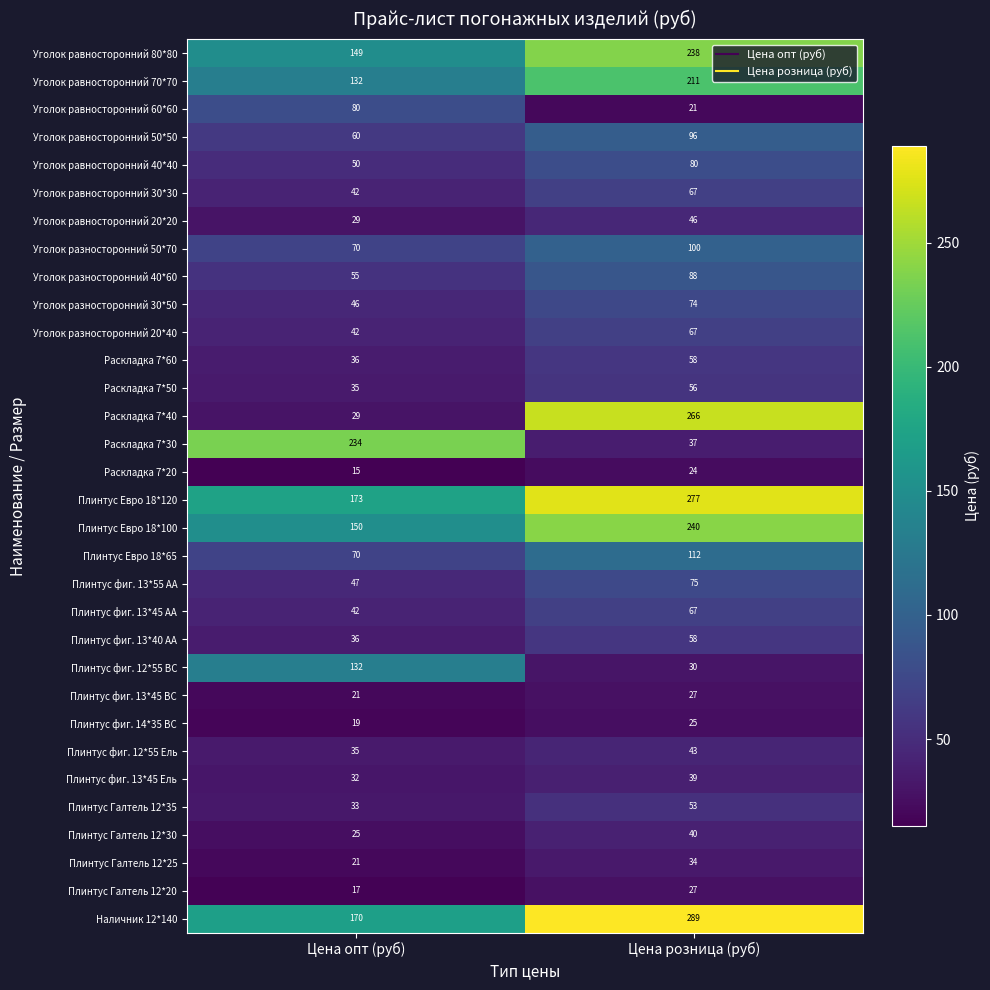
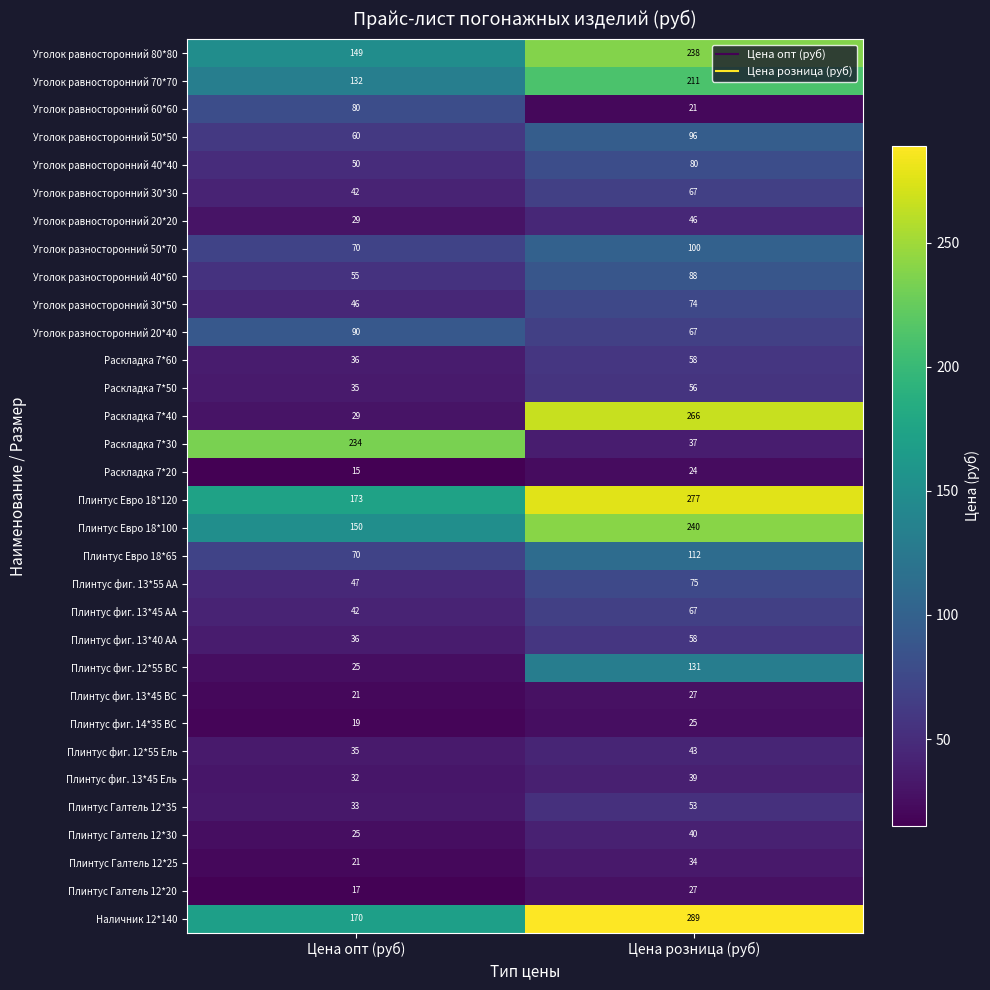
Уголок разносторонний 20*40, Цена опт (руб): 42 -> 90
Плинтус фиг. 12*55 ВС, Цена опт (руб): 132 -> 25
Плинтус фиг. 12*55 ВС, Цена розница (руб): 30 -> 131
